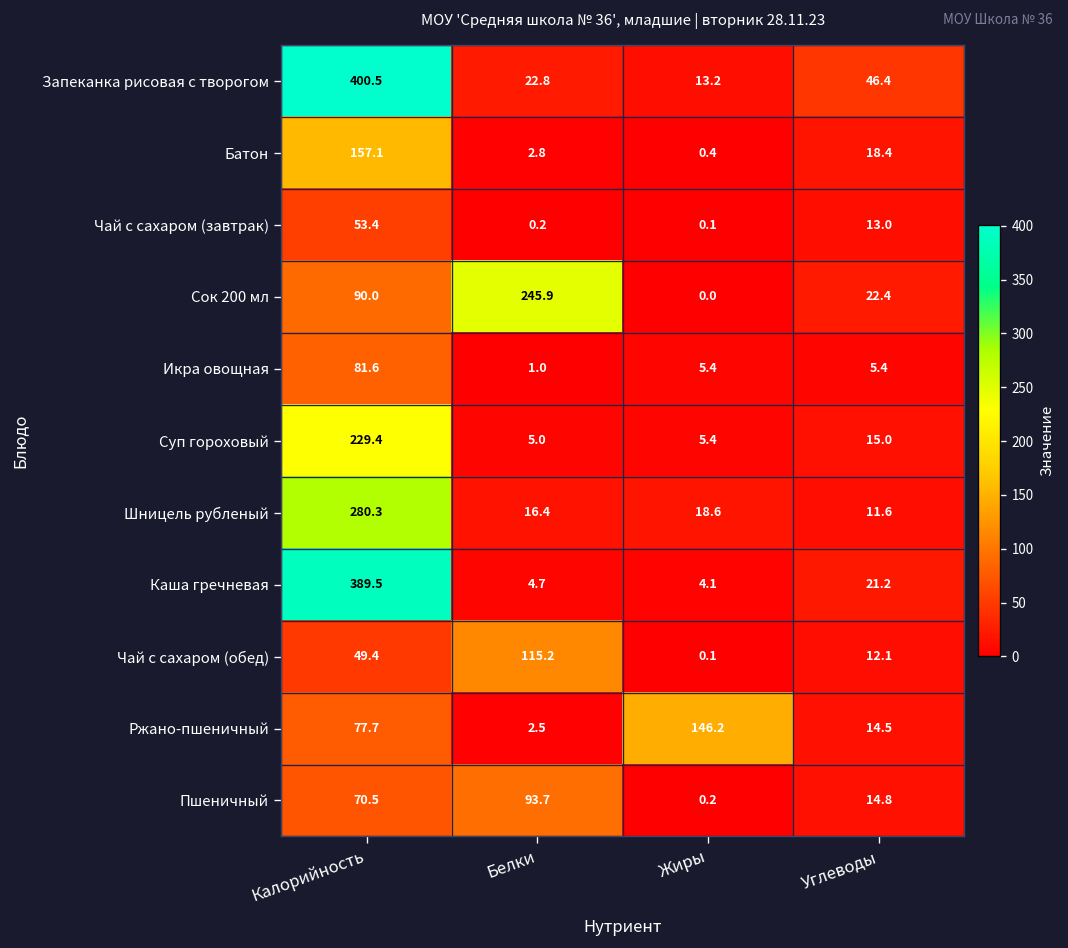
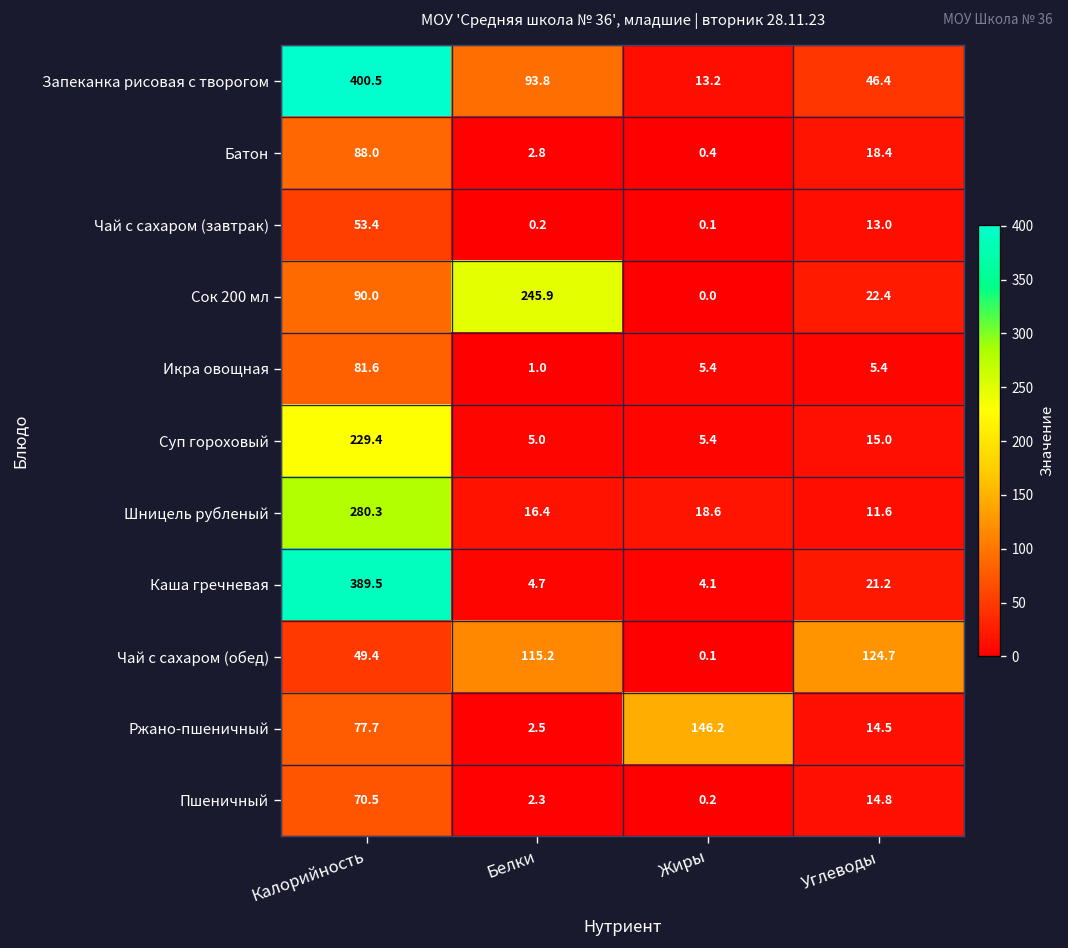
Запеканка рисовая с творогом, Белки: 22.8 -> 93.8
Батон, Калорийность: 157.1 -> 88.0
Чай с сахаром (обед), Углеводы: 12.1 -> 124.7
Пшеничный, Белки: 93.7 -> 2.3
